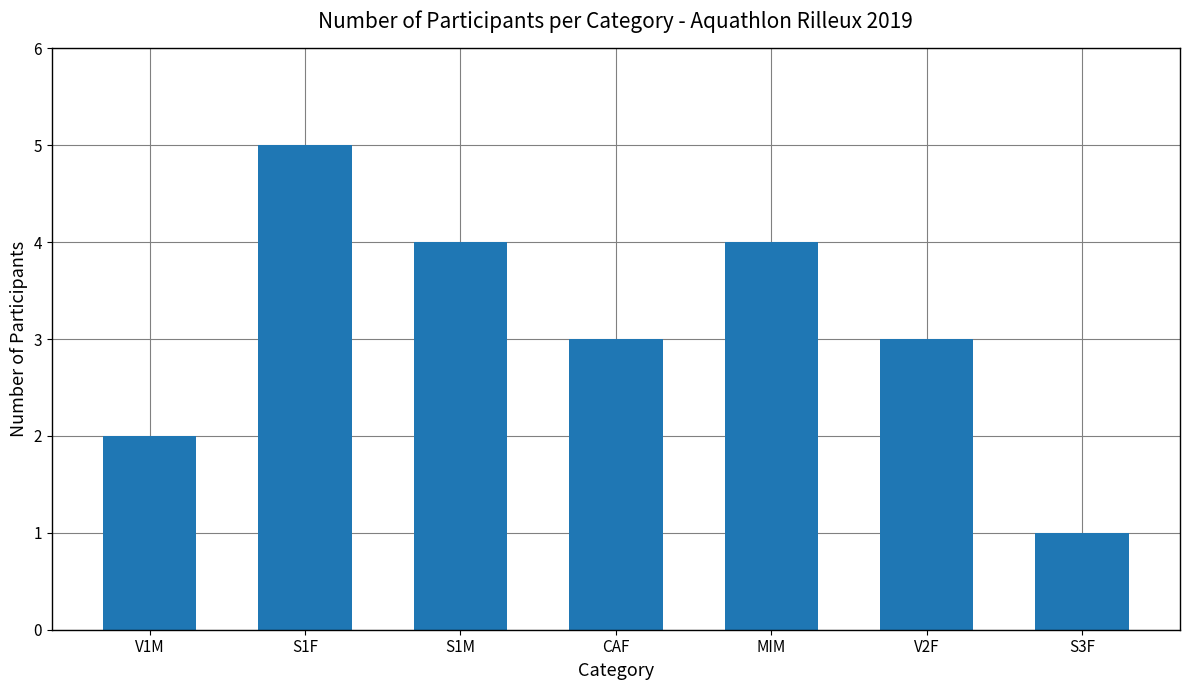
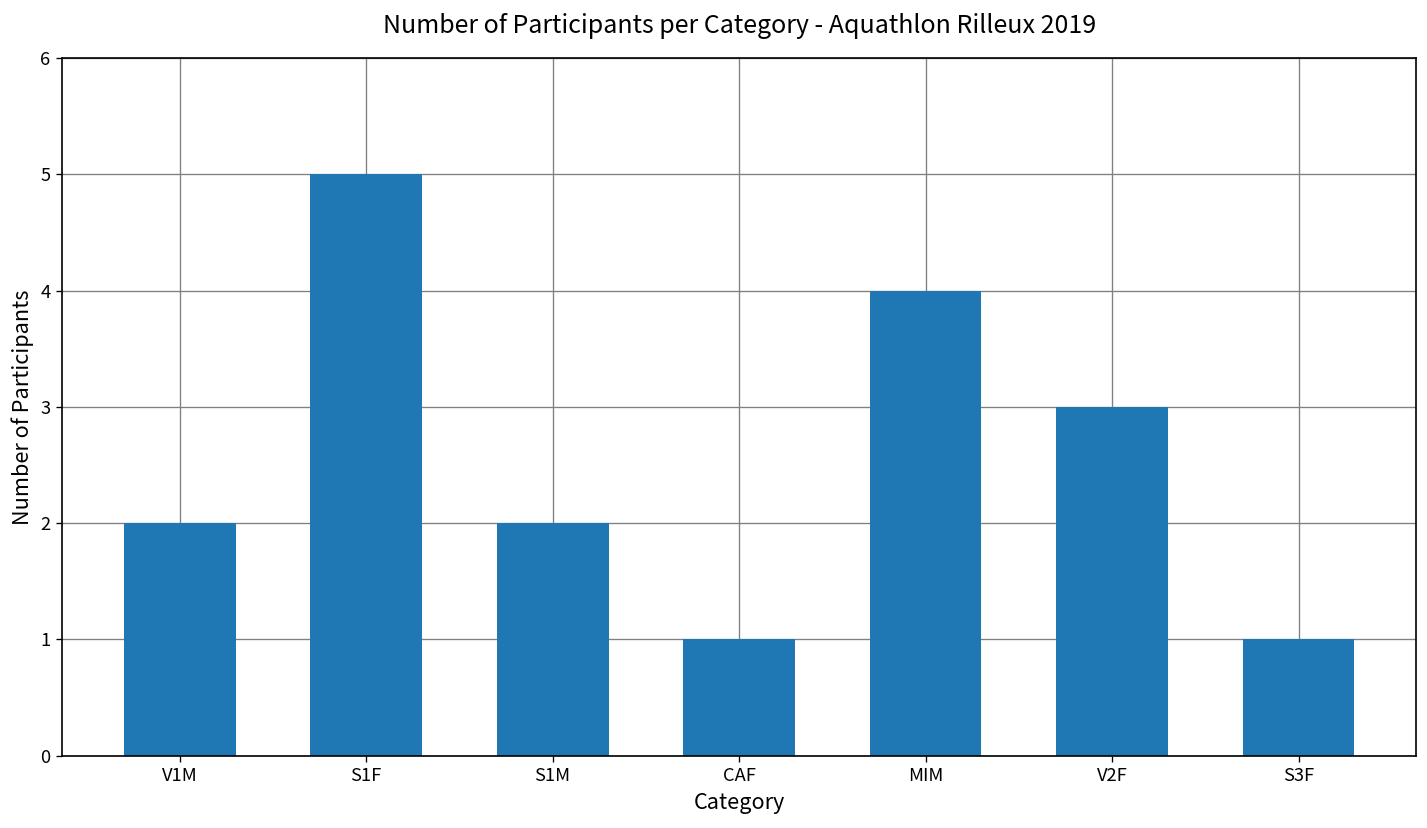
S1M: 4 -> 2
CAF: 3 -> 1
